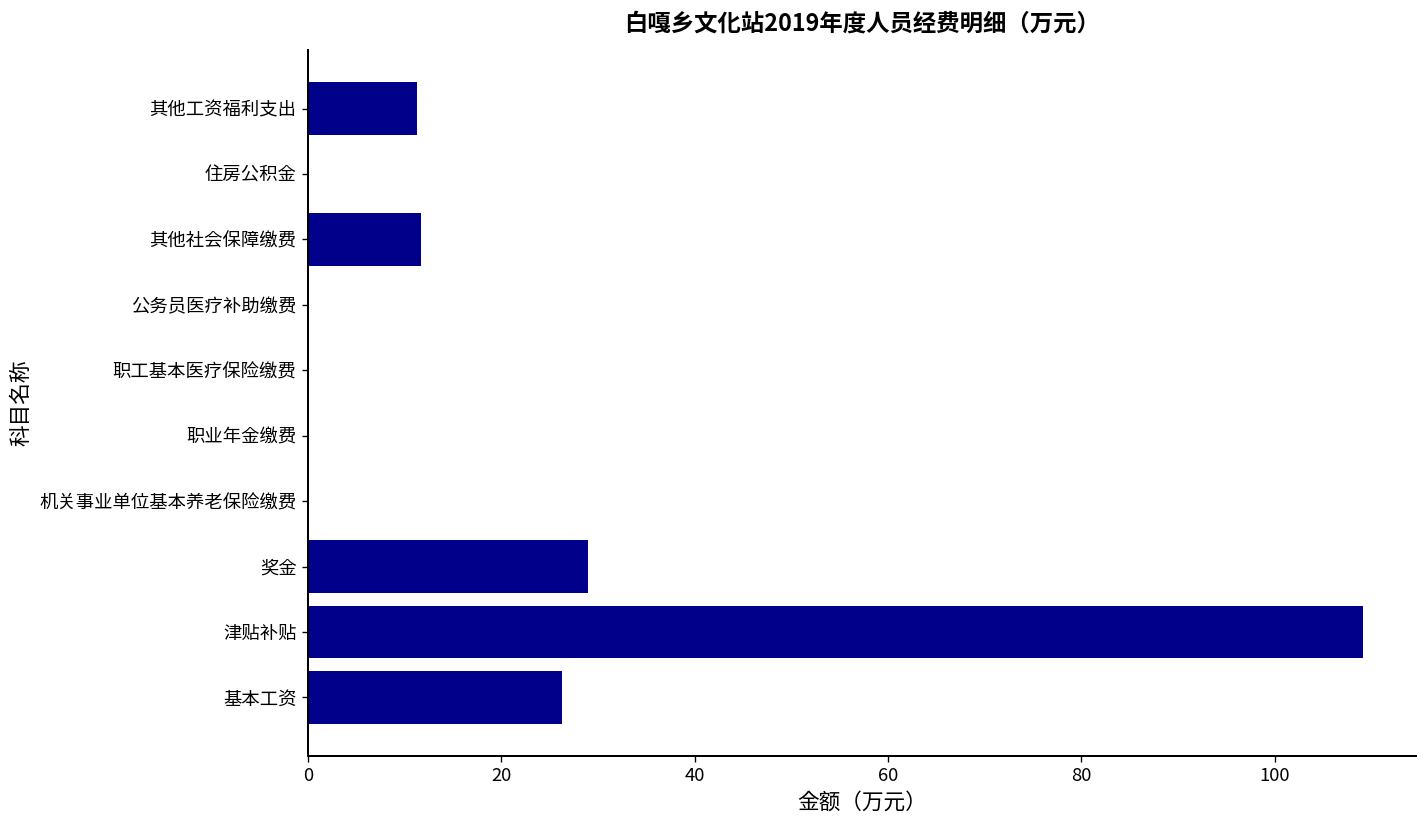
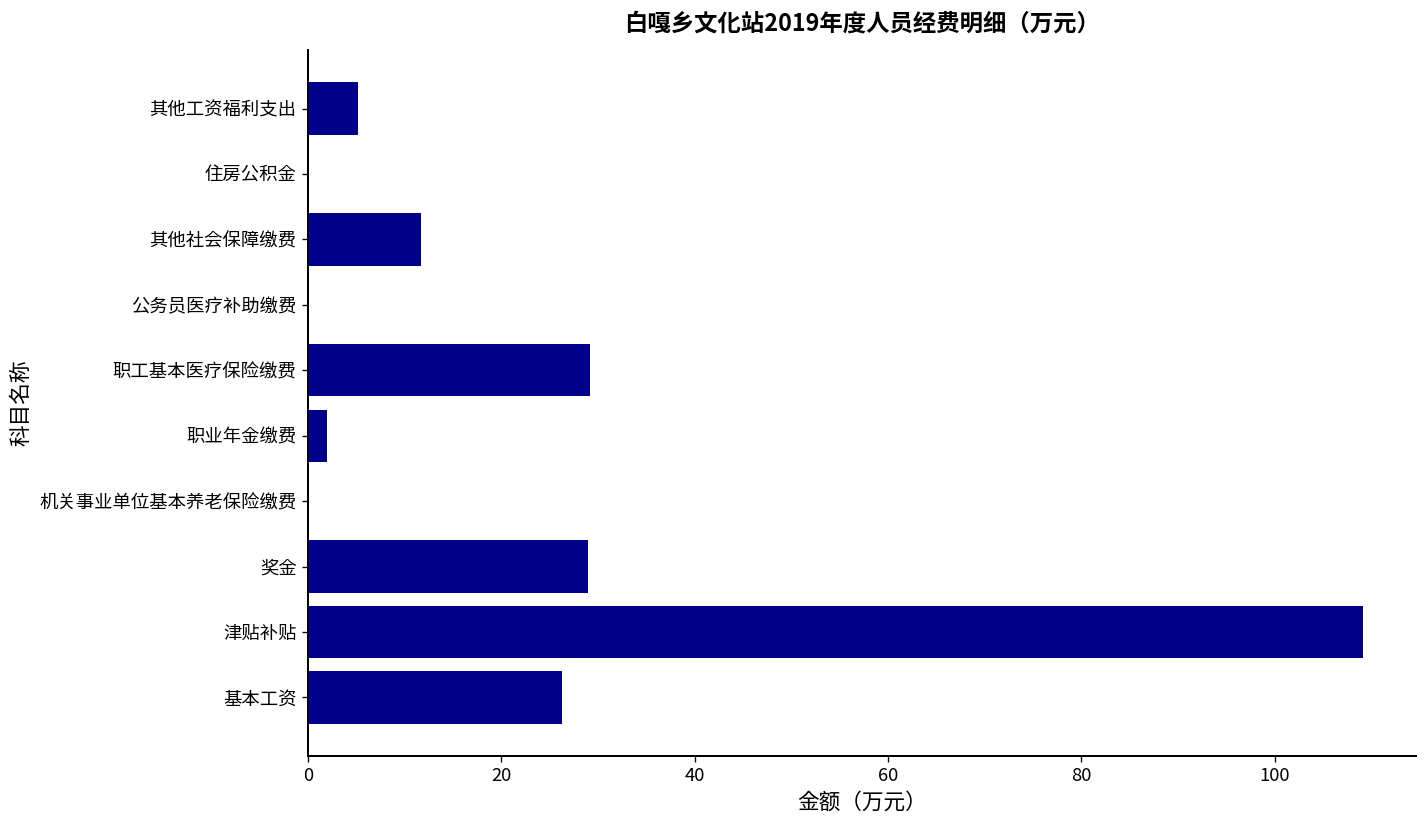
其他工资福利支出: 11 -> 5
职工基本医疗保险缴费: 0 -> 29
职业年金缴费: 0 -> 2
